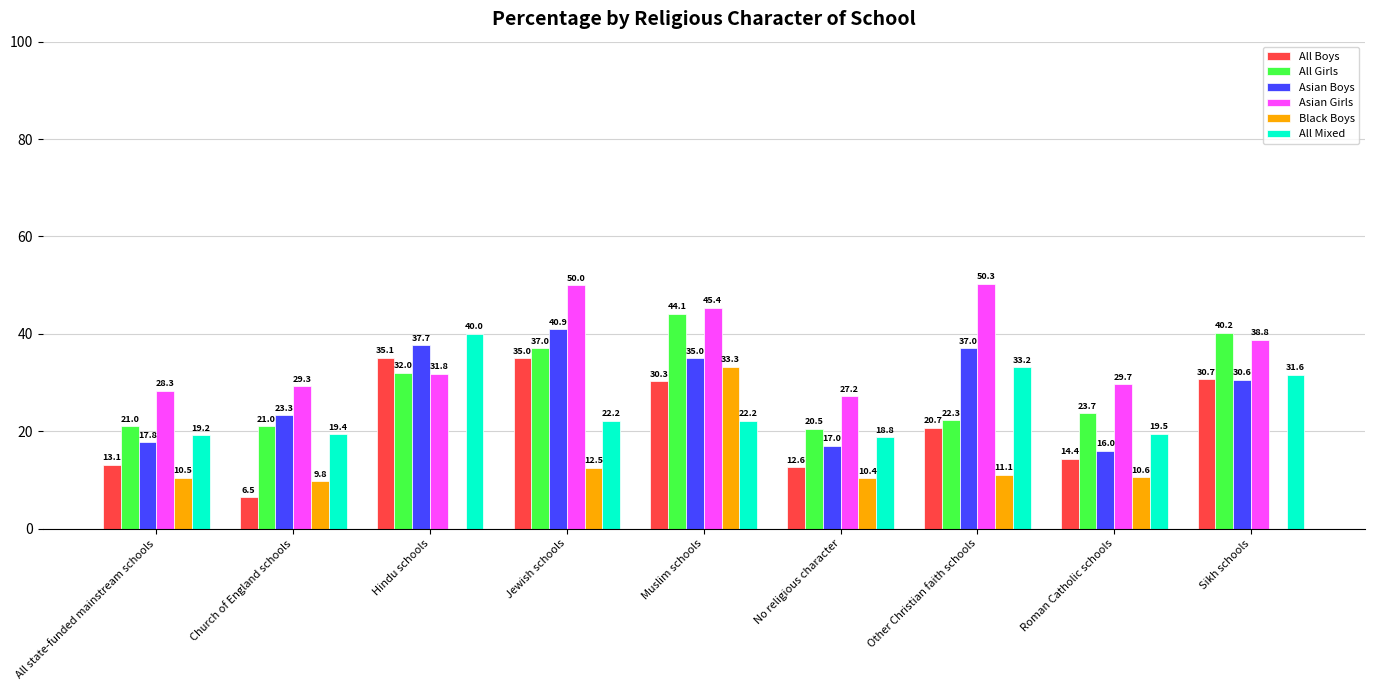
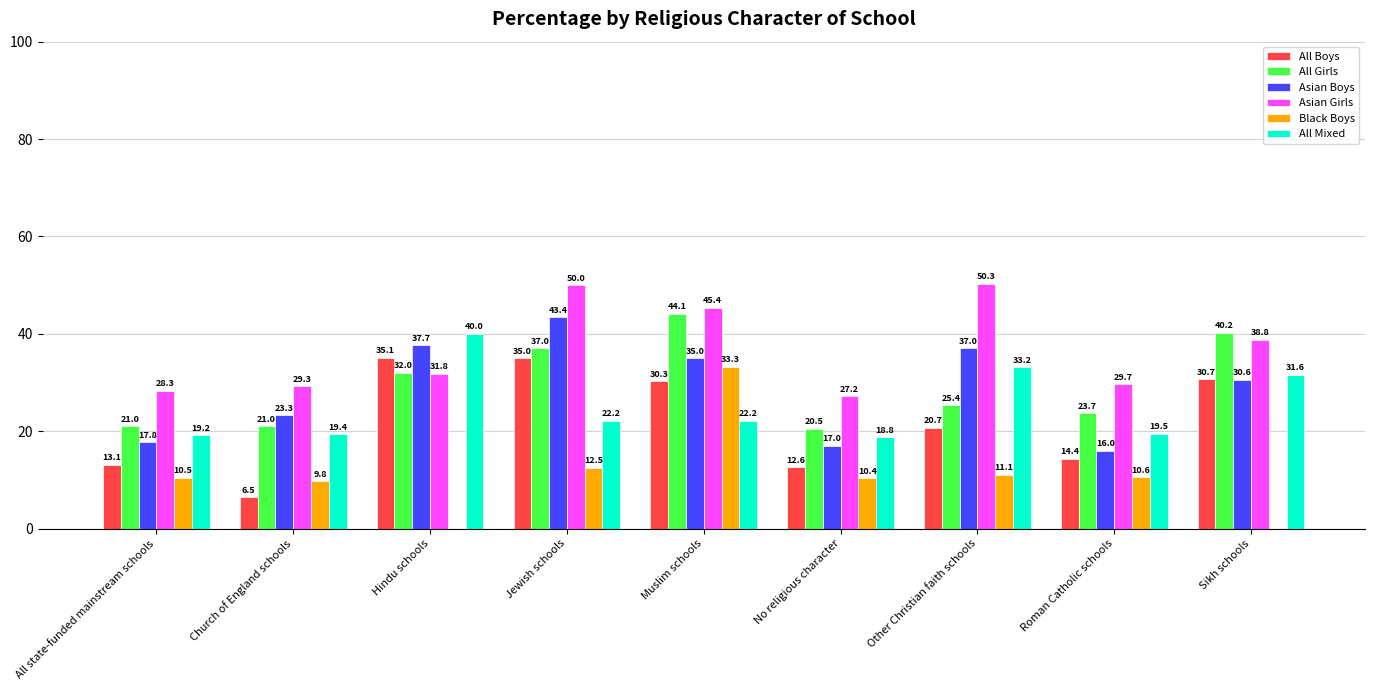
Asian Boys, Jewish schools: 40.9 -> 43.4
All Girls, Other Christian faith schools: 22.3 -> 25.4
